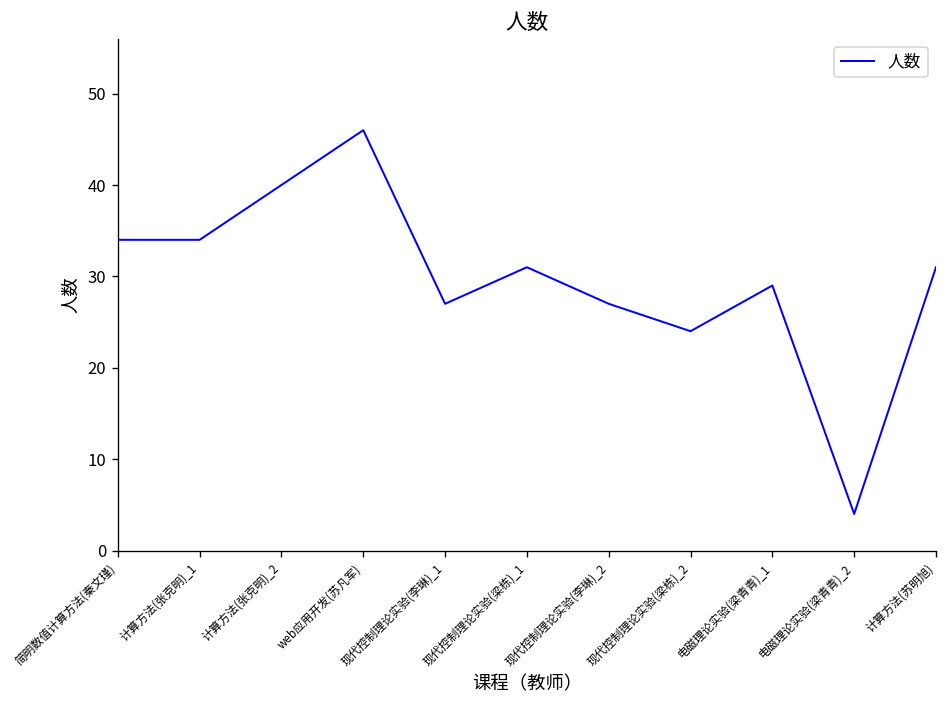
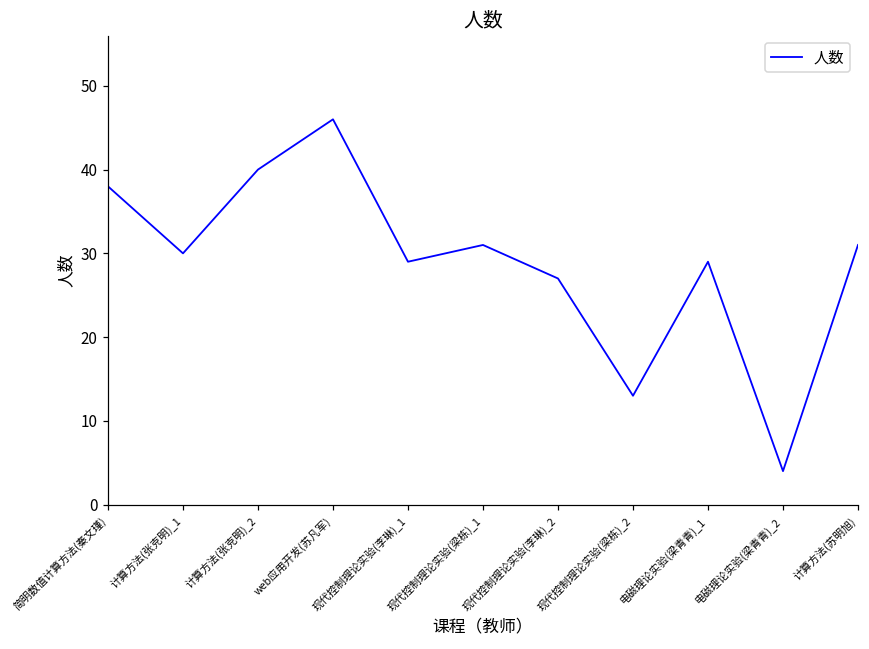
简明数值计算方法(秦文瑾): 34 -> 38
计算方法(张克明)_1: 34 -> 30
现代控制理论实验(李琳)_1: 27 -> 29
现代控制理论实验(梁栋)_2: 24 -> 13
